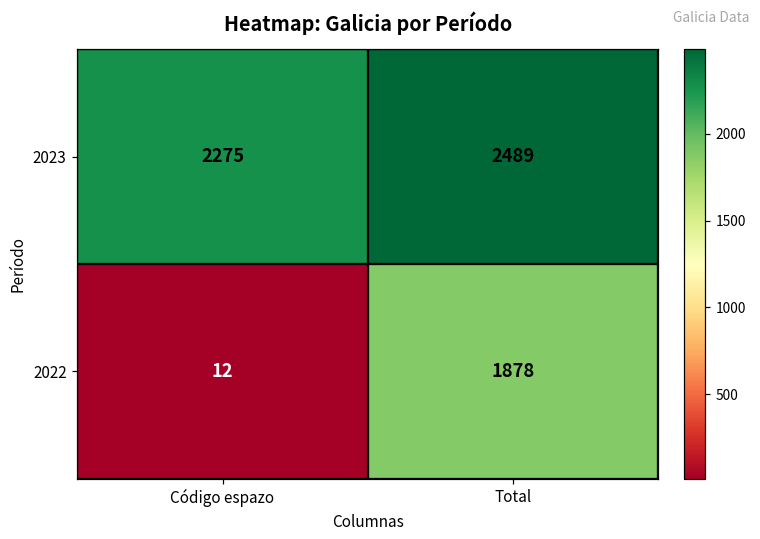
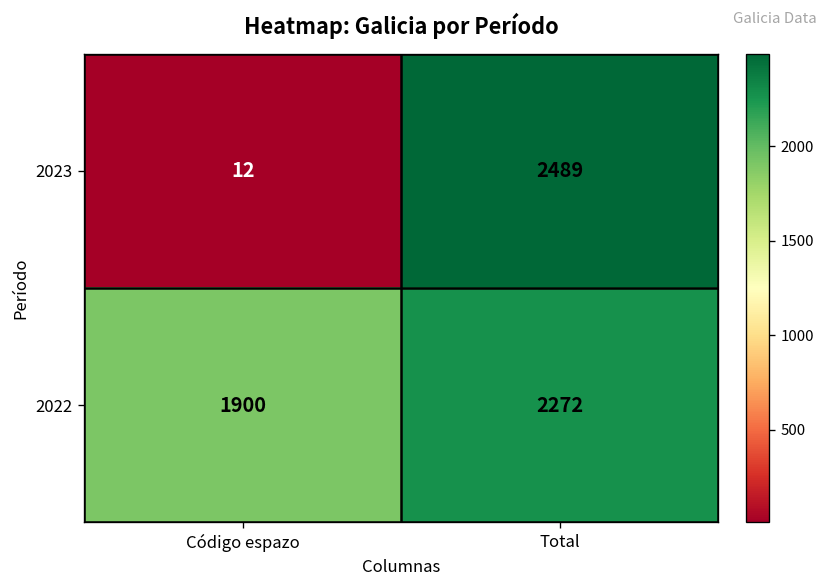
2023, Código espazo: 2275 -> 12
2022, Código espazo: 12 -> 1900
2022, Total: 1878 -> 2272
